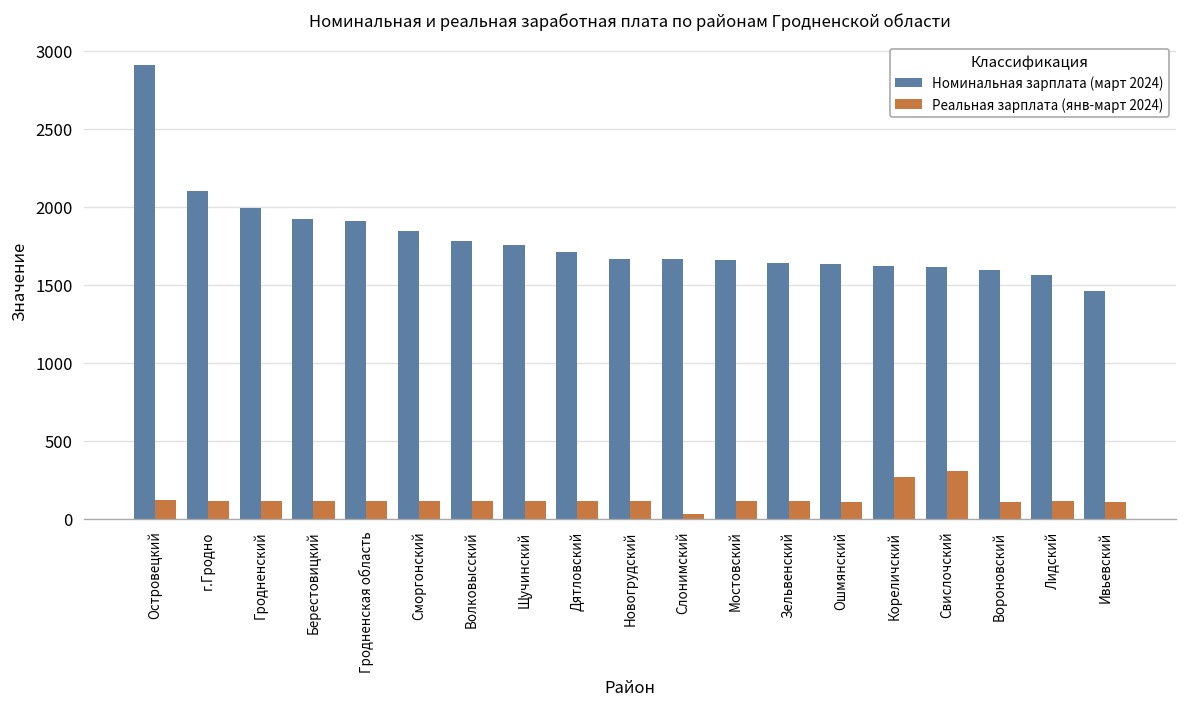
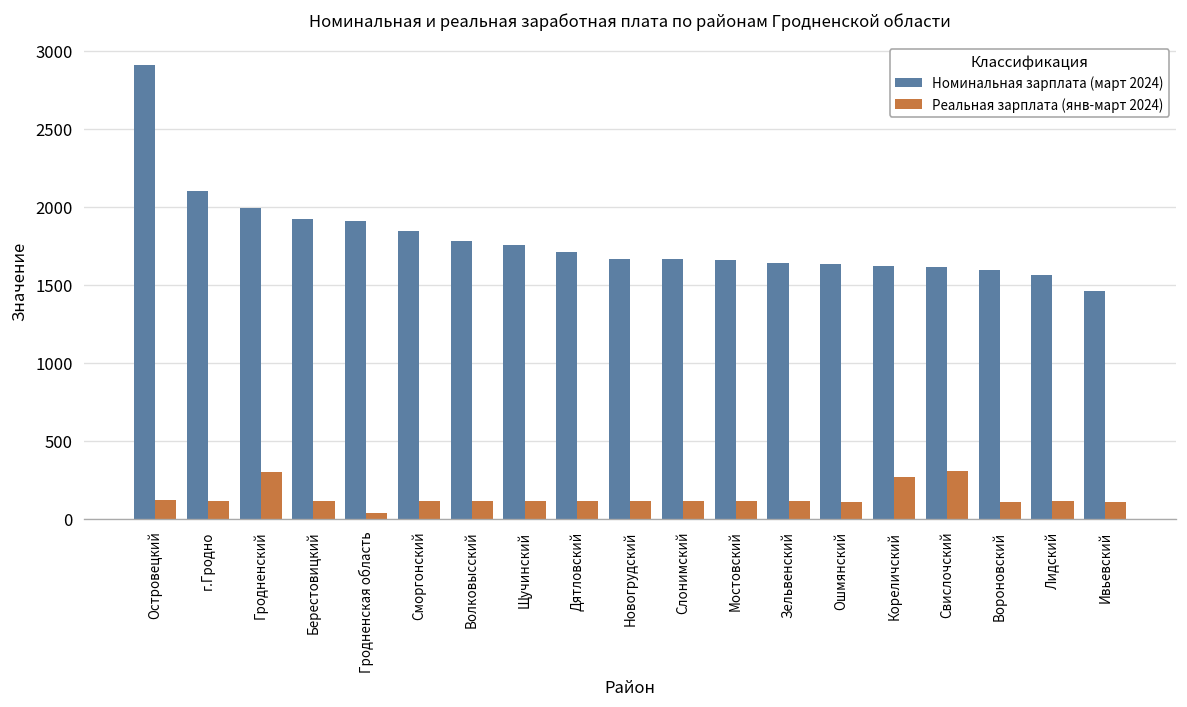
Реальная зарплата (янв-март 2024), Гродненский: 110 -> 300
Реальная зарплата (янв-март 2024), Гродненская область: 110 -> 40
Реальная зарплата (янв-март 2024), Слонимский: 30 -> 110
